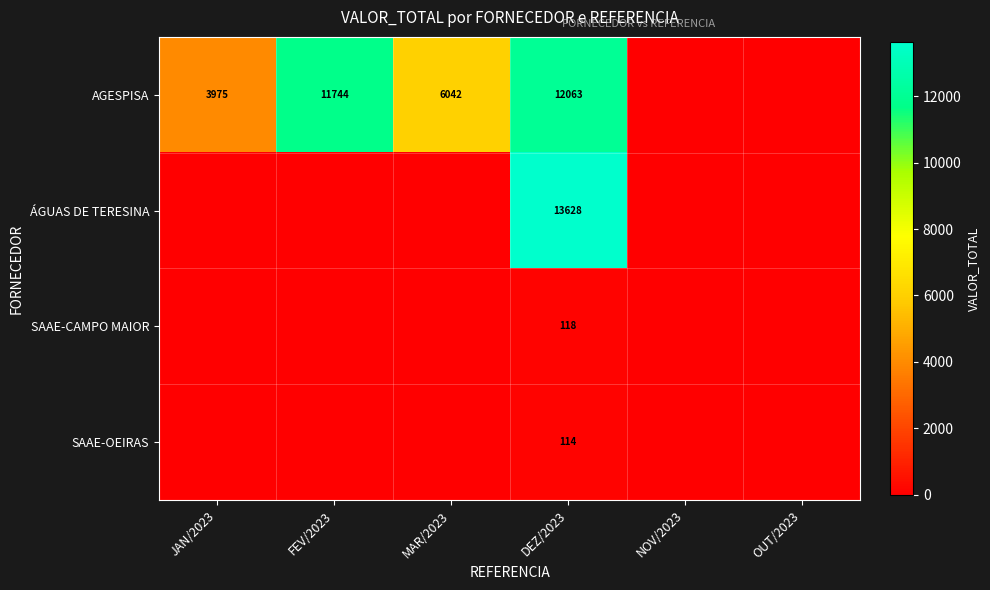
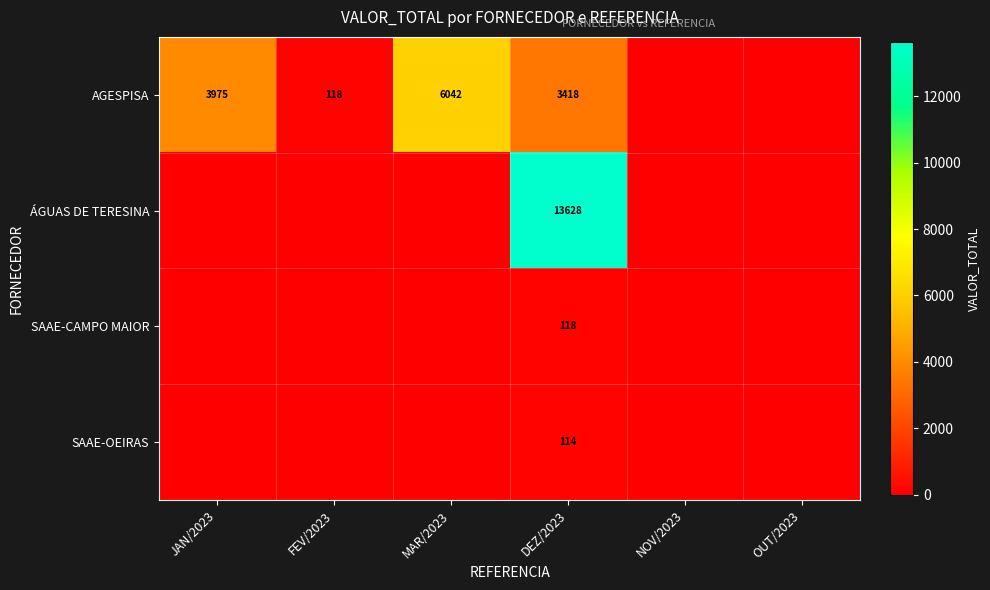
AGESPISA, FEV/2023: 11744 -> 118
AGESPISA, DEZ/2023: 12063 -> 3418
